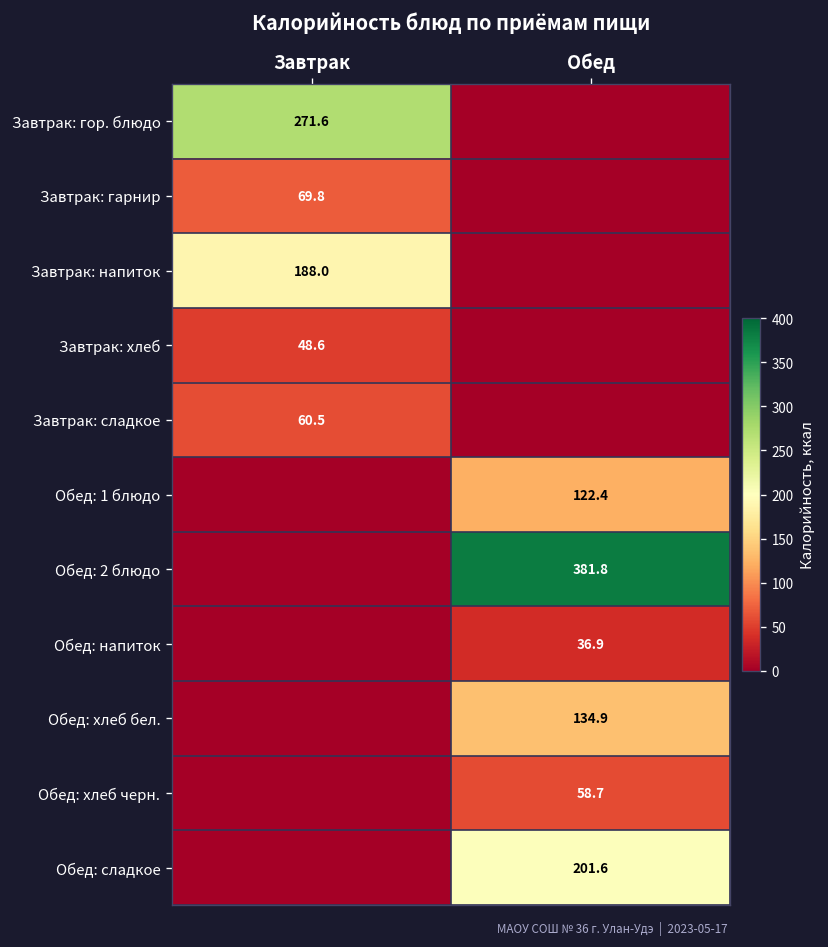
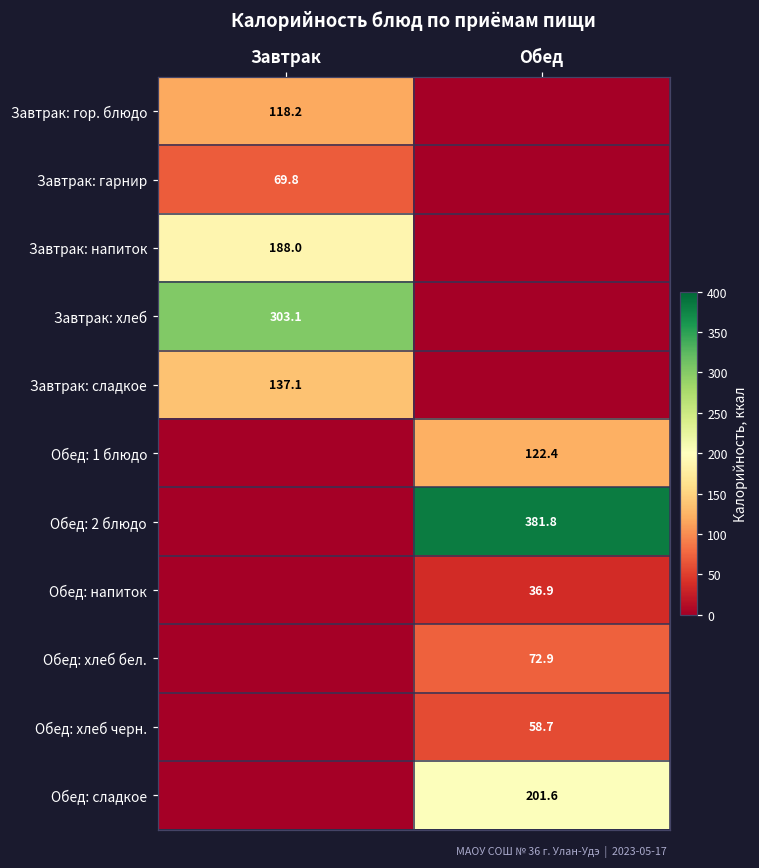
Завтрак: гор. блюдо, Завтрак: 271.6 -> 118.2
Завтрак: хлеб, Завтрак: 48.6 -> 303.1
Завтрак: сладкое, Завтрак: 60.5 -> 137.1
Обед: хлеб бел., Обед: 134.9 -> 72.9
